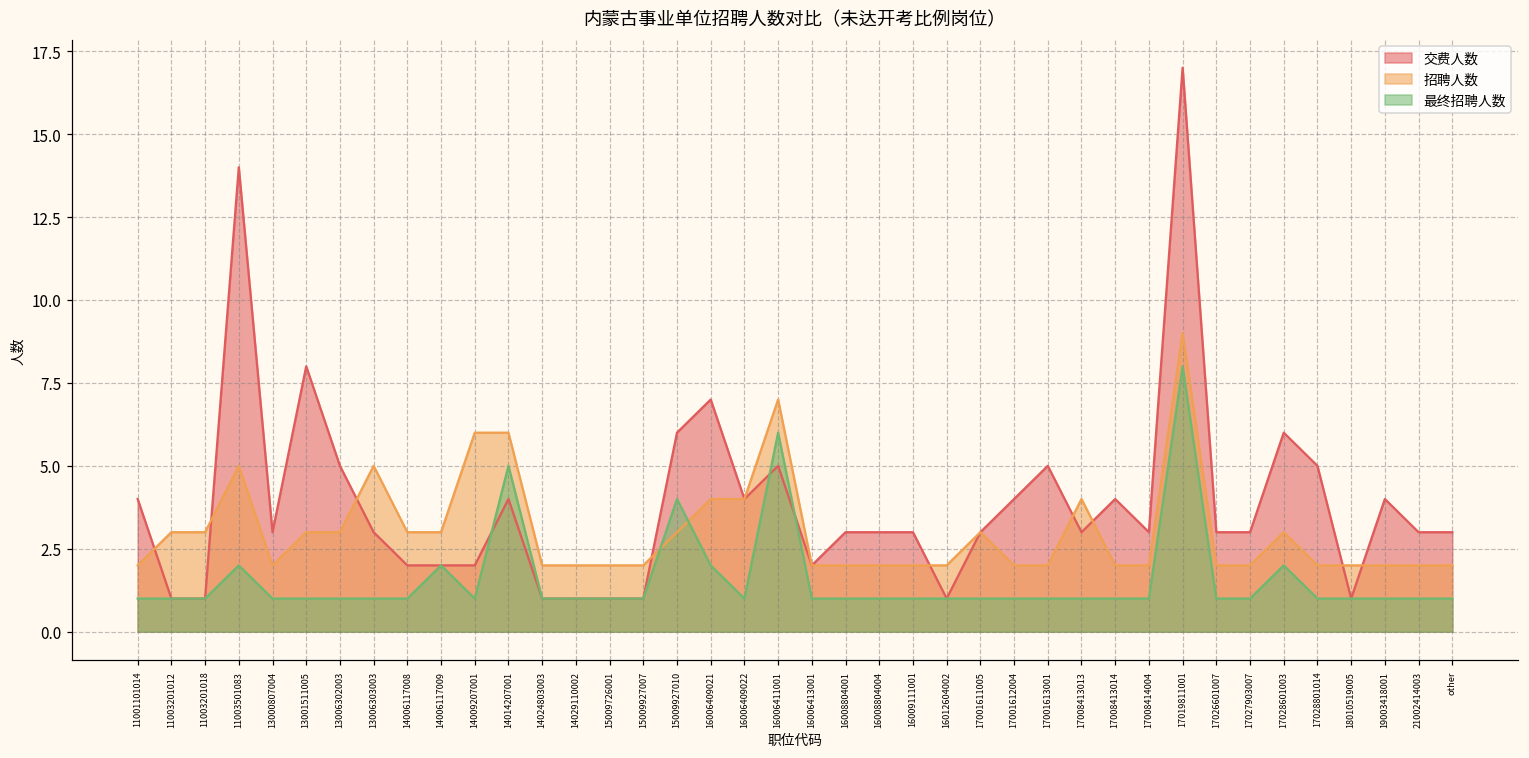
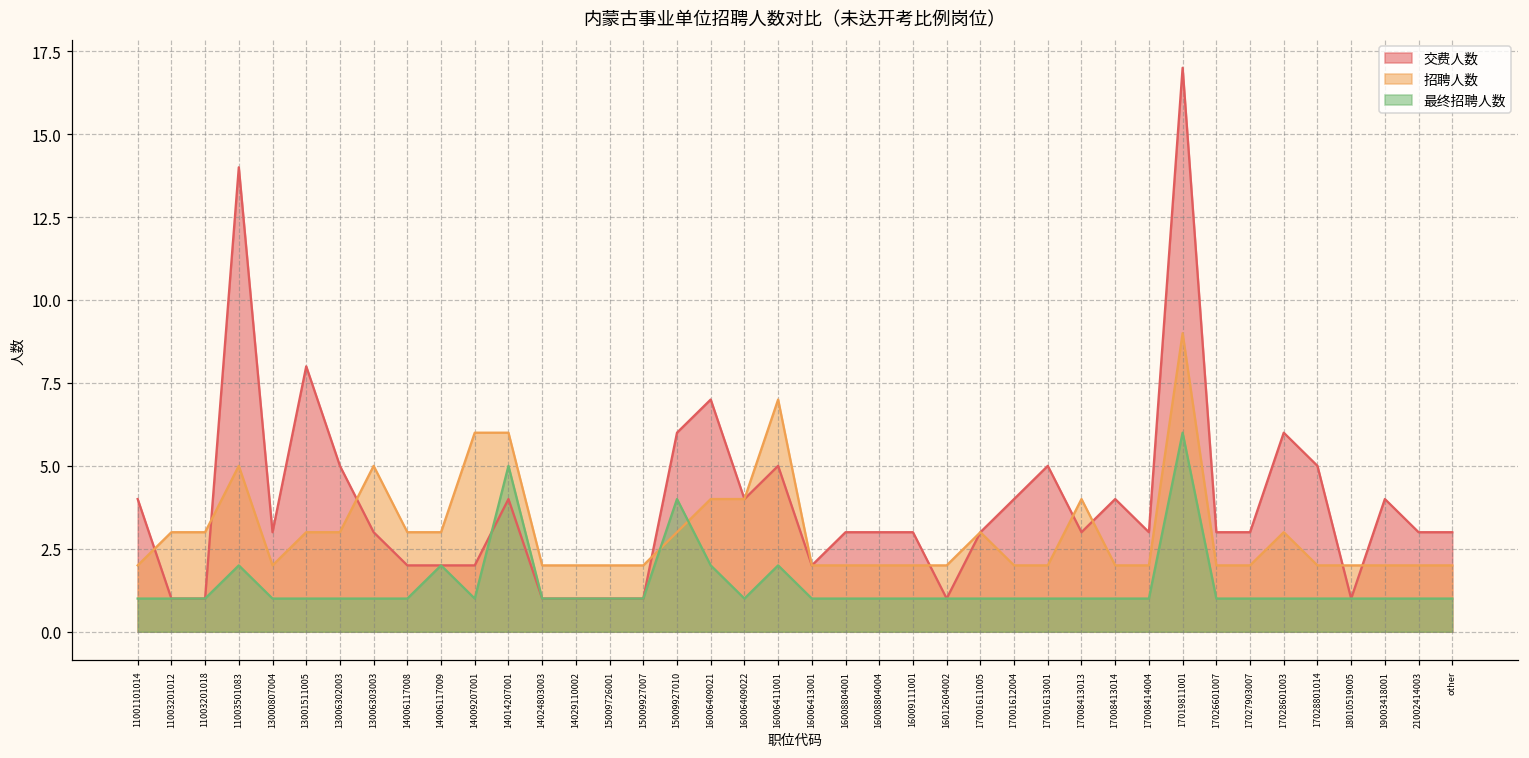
最终招聘人数, 16006411001: 6 -> 2
最终招聘人数, 17019811001: 8 -> 6
最终招聘人数, 17028601003: 2 -> 1
